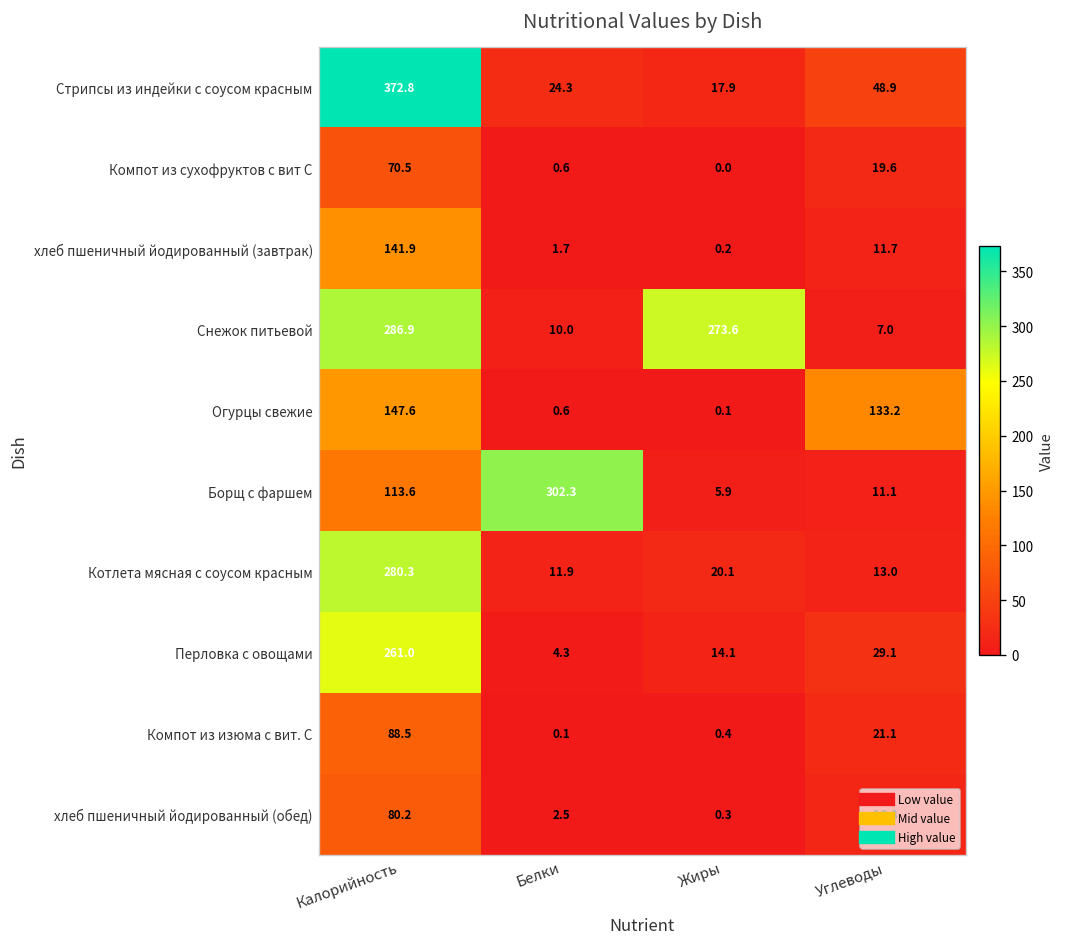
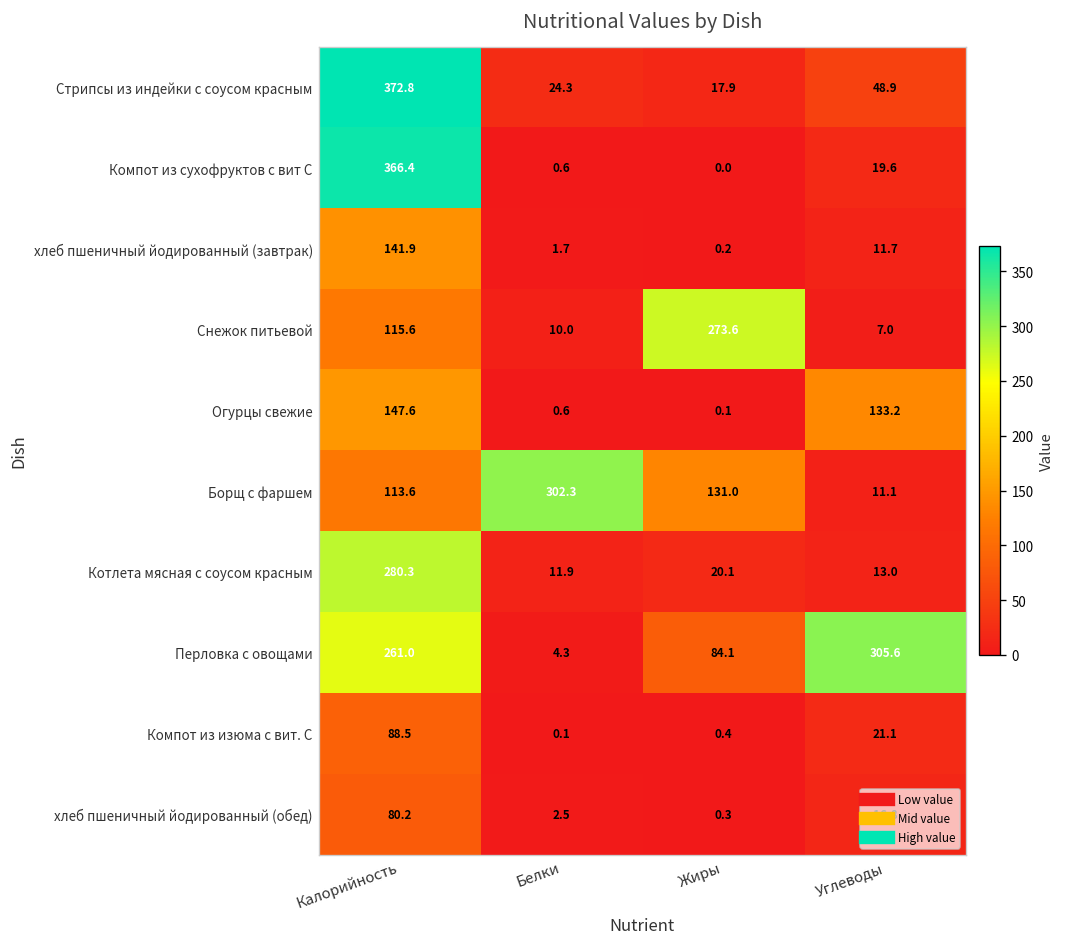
Компот из сухофруктов с вит С, Калорийность: 70.5 -> 366.4
Снежок питьевой, Калорийность: 286.9 -> 115.6
Борщ с фаршем, Жиры: 5.9 -> 131.0
Перловка с овощами, Жиры: 14.1 -> 84.1
Перловка с овощами, Углеводы: 29.1 -> 305.6
